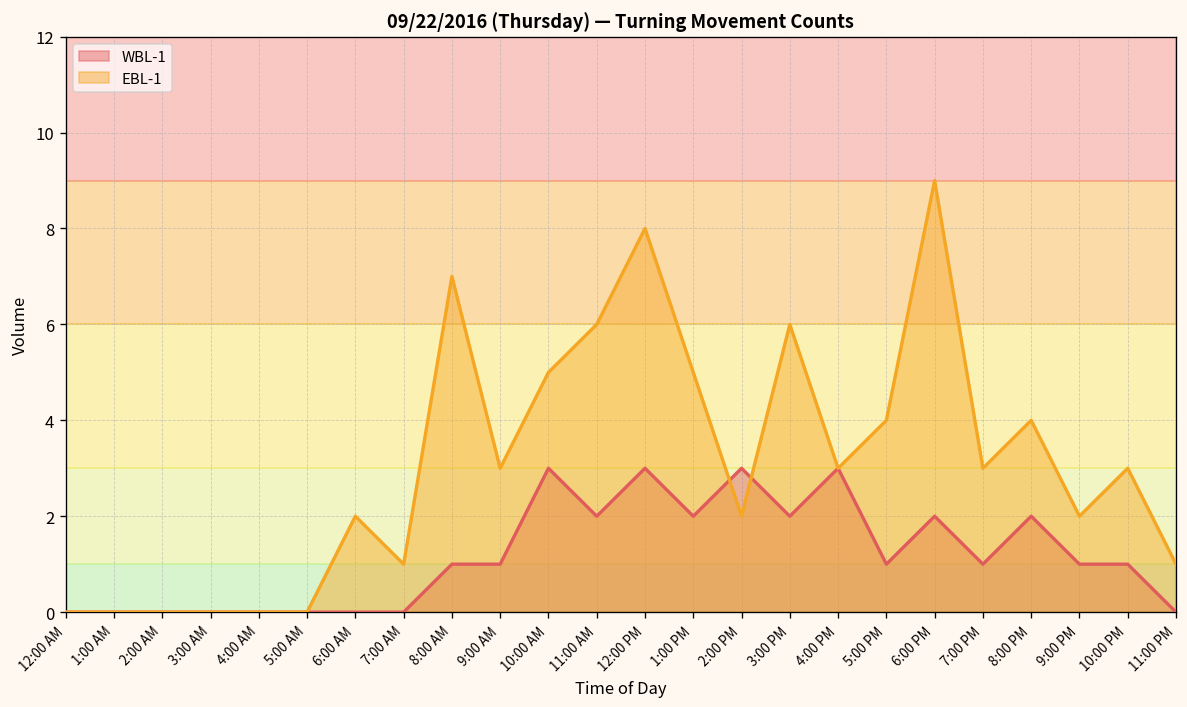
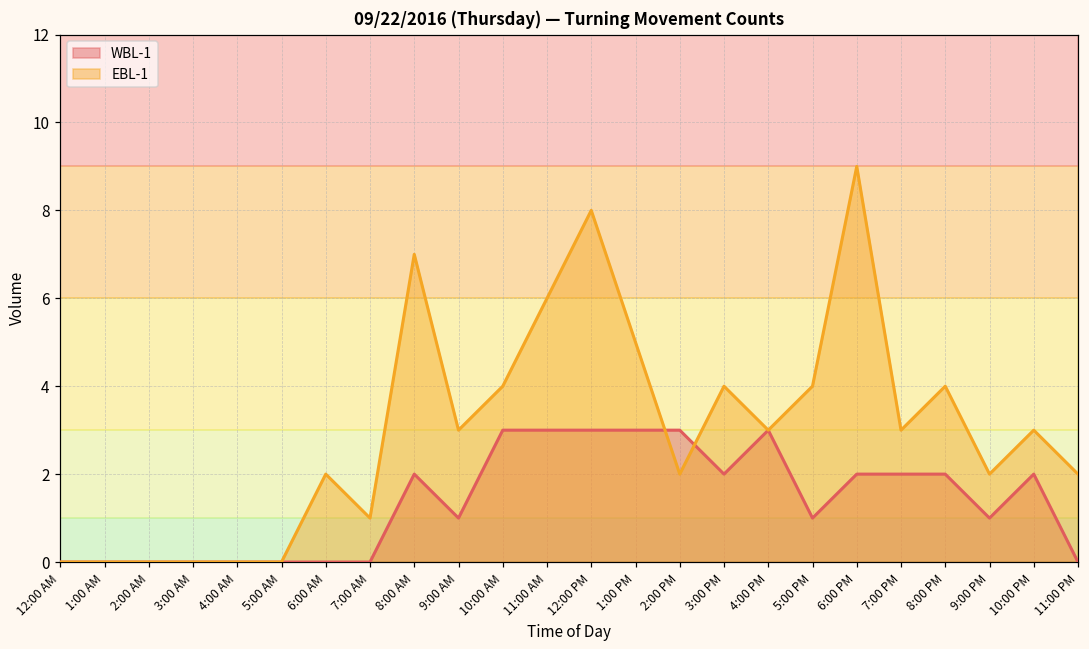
WBL-1, 8:00 AM: 1 -> 2
EBL-1, 10:00 AM: 5 -> 4
WBL-1, 11:00 AM: 2 -> 3
WBL-1, 1:00 PM: 2 -> 3
EBL-1, 3:00 PM: 6 -> 4
WBL-1, 7:00 PM: 1 -> 2
WBL-1, 10:00 PM: 1 -> 2
EBL-1, 11:00 PM: 1 -> 2
